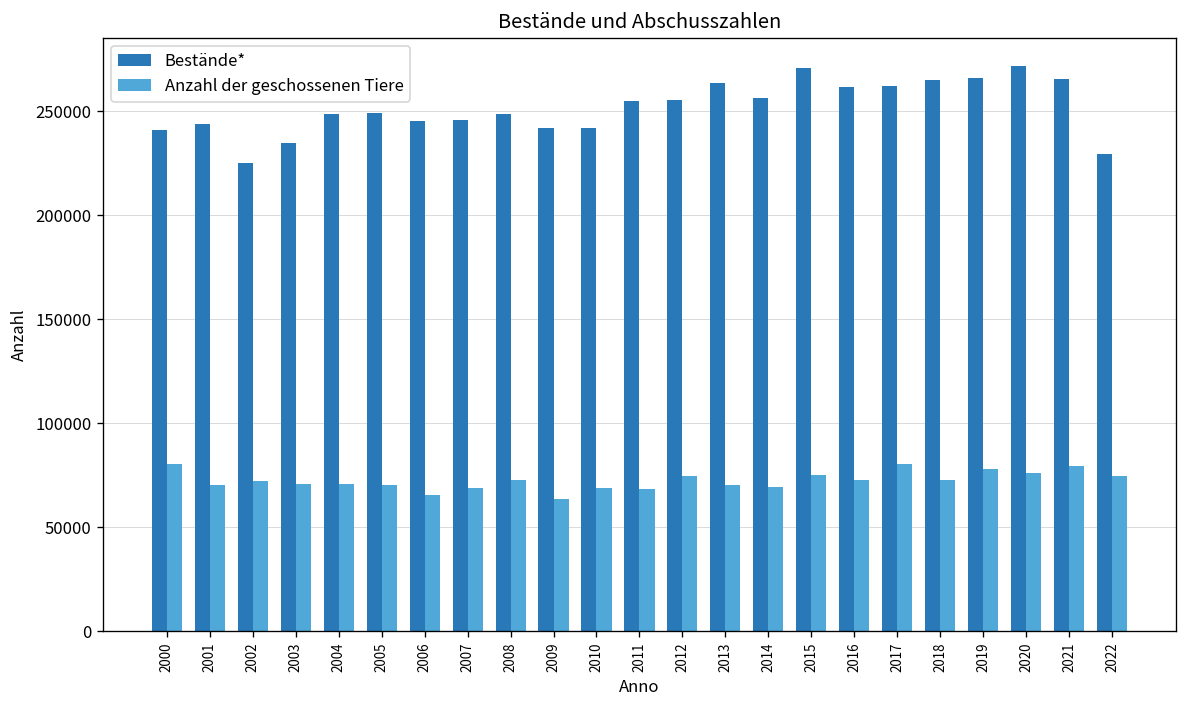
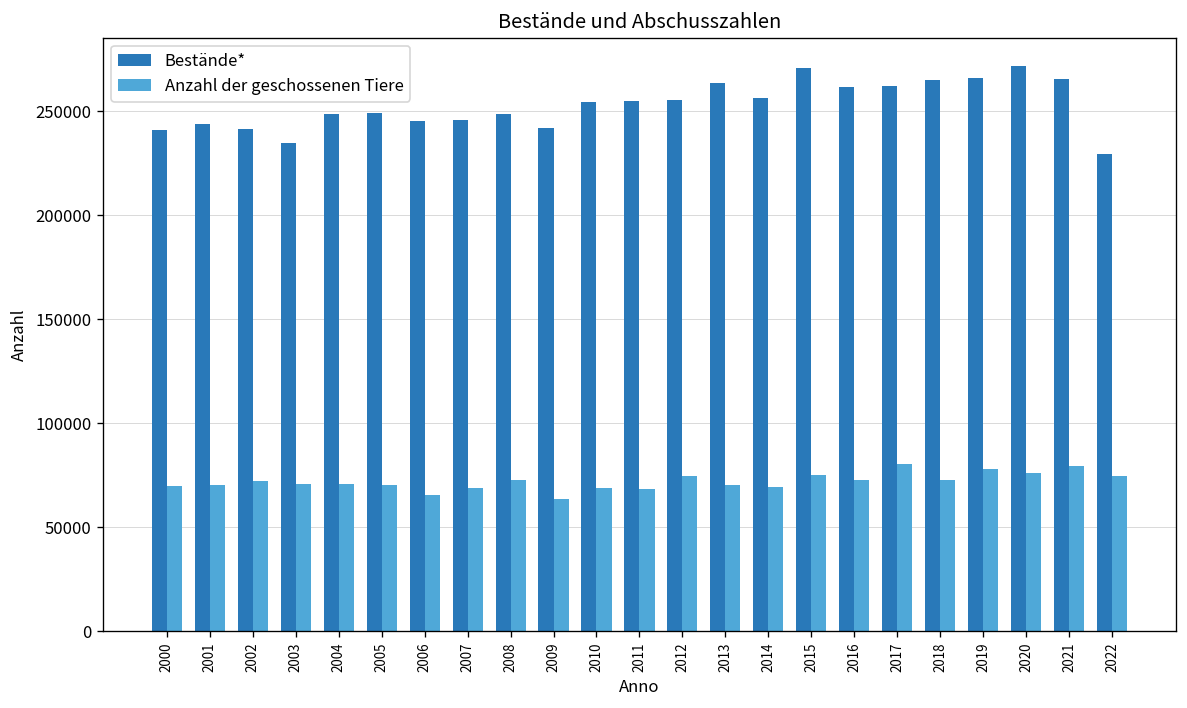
Anzahl der geschossenen Tiere, 2000: 80000 -> 70000
Bestände*, 2002: 225000 -> 241000
Bestände*, 2010: 242000 -> 255000
